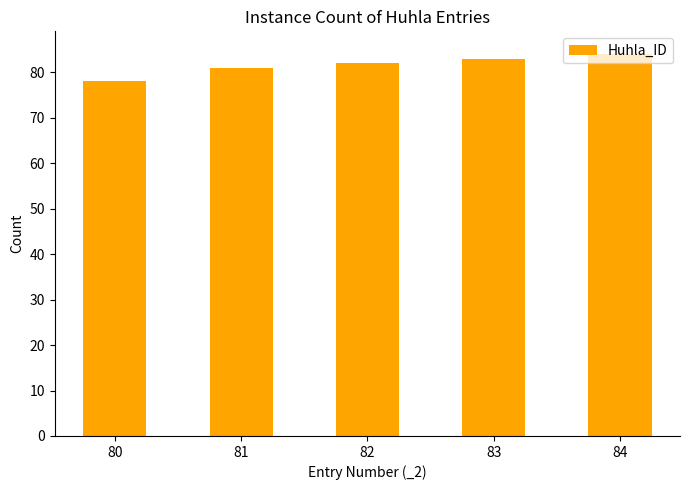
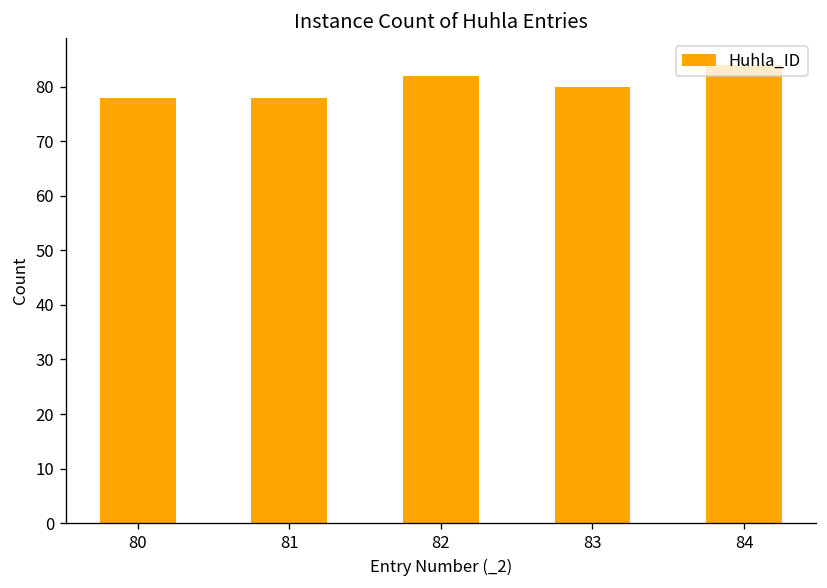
81: 81 -> 78
83: 83 -> 80
